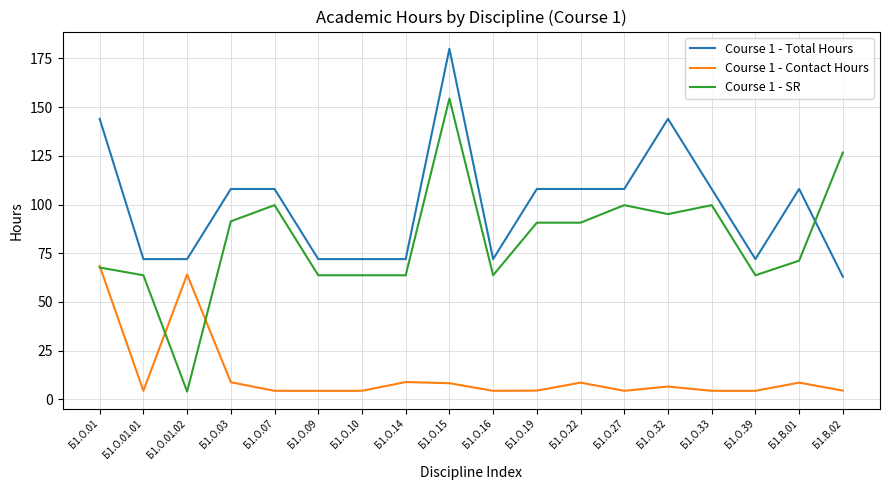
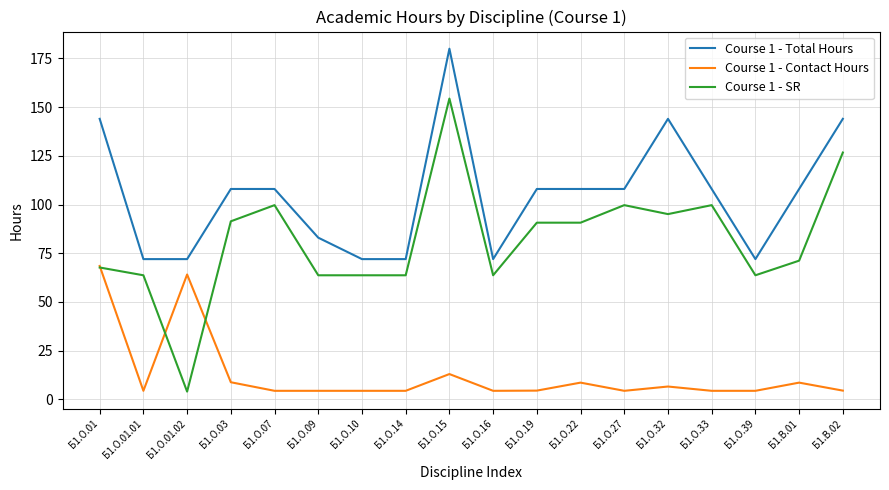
Course 1 - Total Hours, Б1.О.09: 72 -> 83
Course 1 - Contact Hours, Б1.О.14: 9 -> 4
Course 1 - Contact Hours, Б1.О.15: 8 -> 13
Course 1 - Total Hours, Б1.В.02: 63 -> 144
